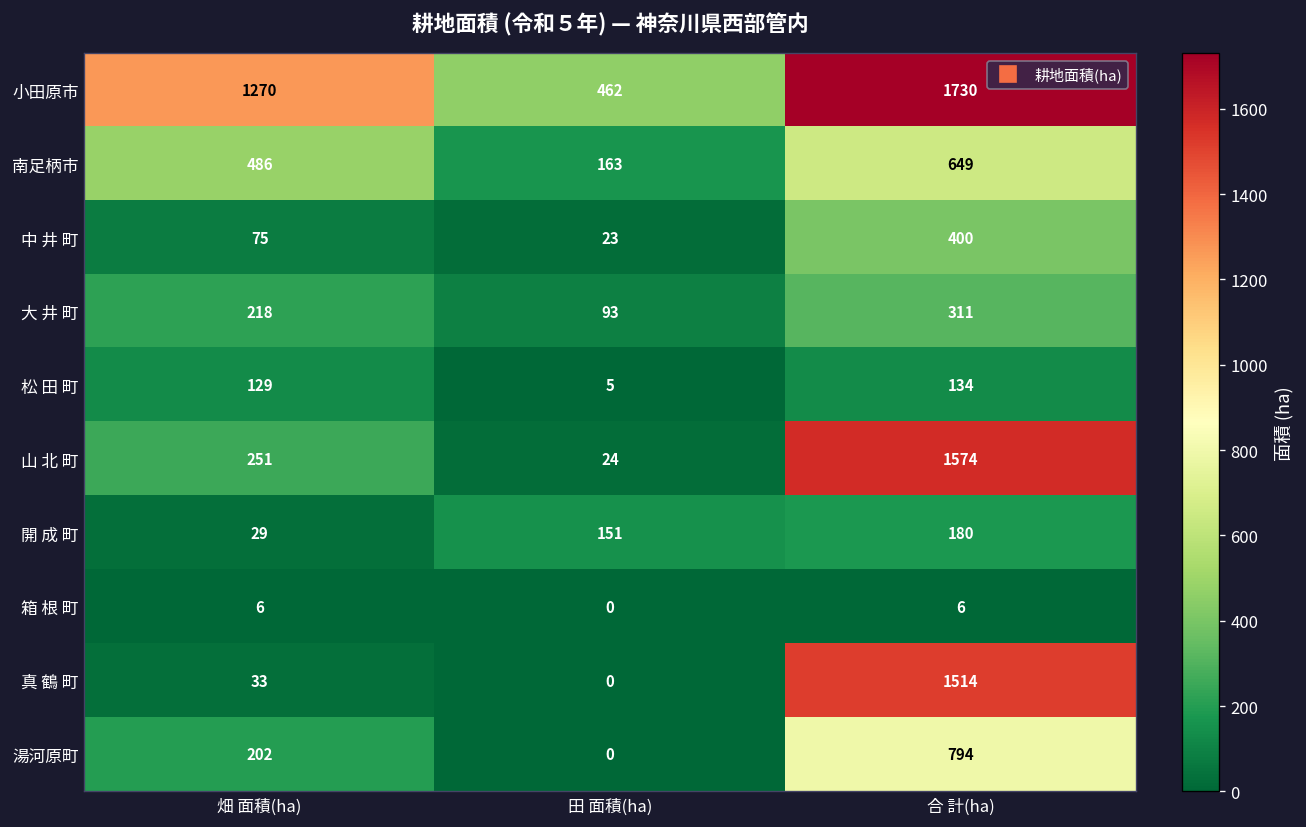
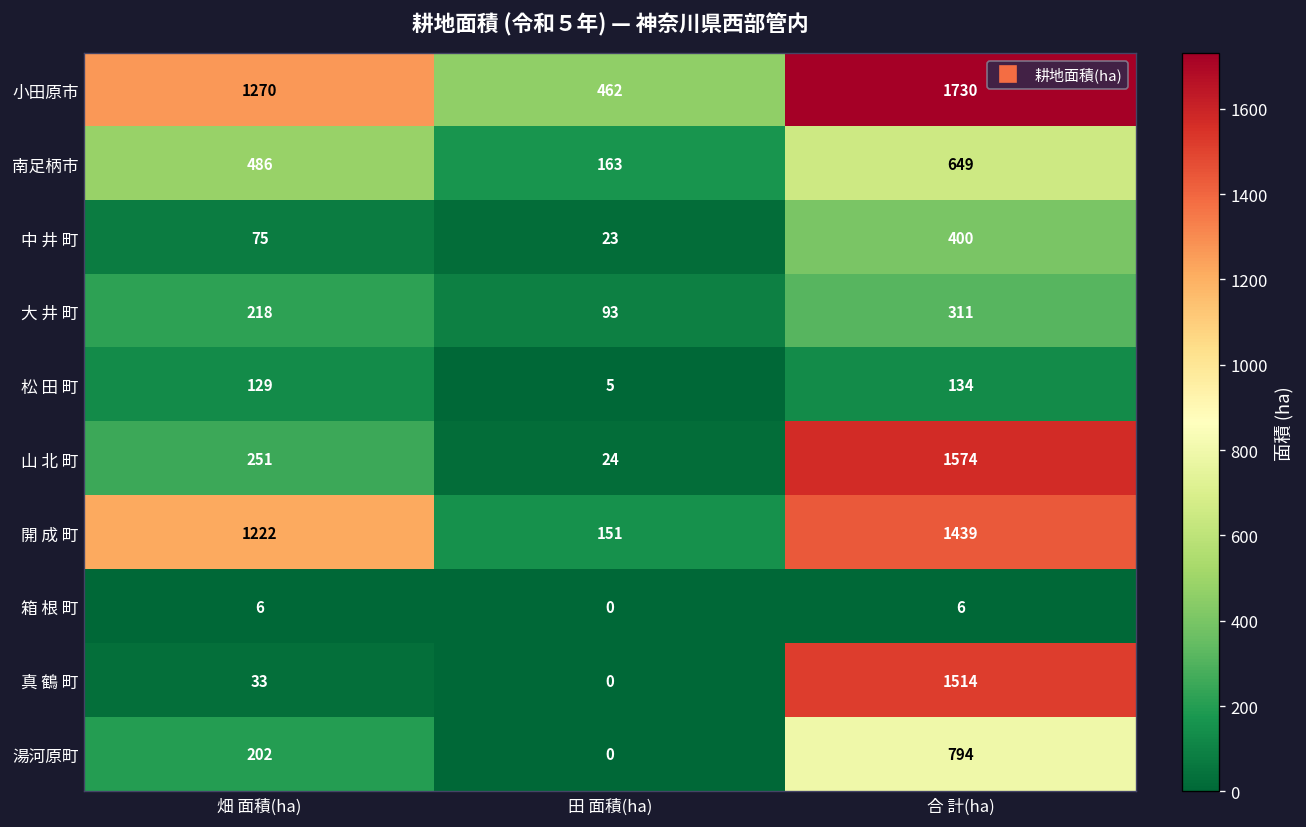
開 成 町, 畑 面積(ha): 29 -> 1222
開 成 町, 合 計(ha): 180 -> 1439
